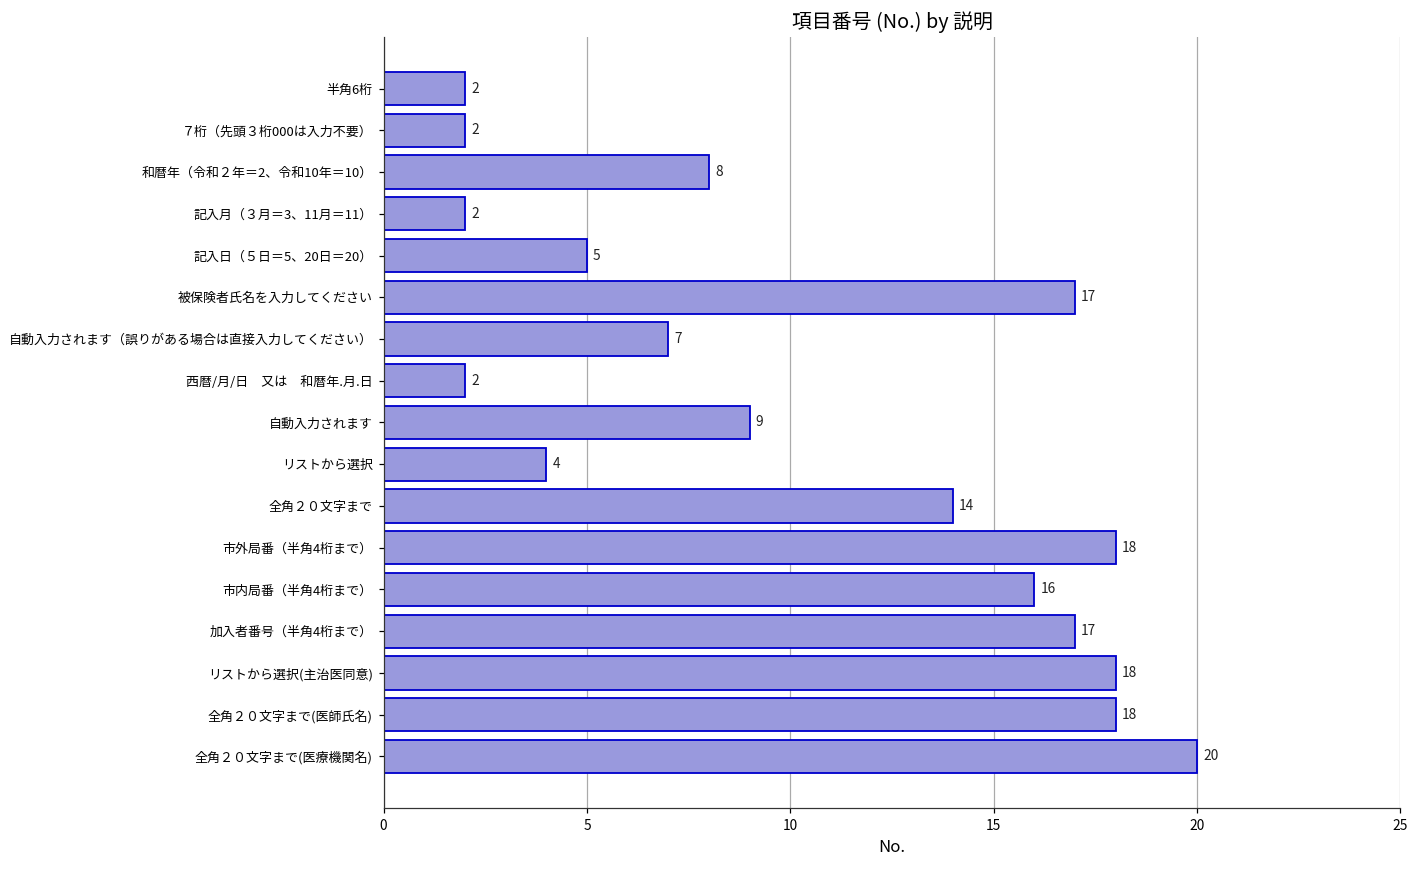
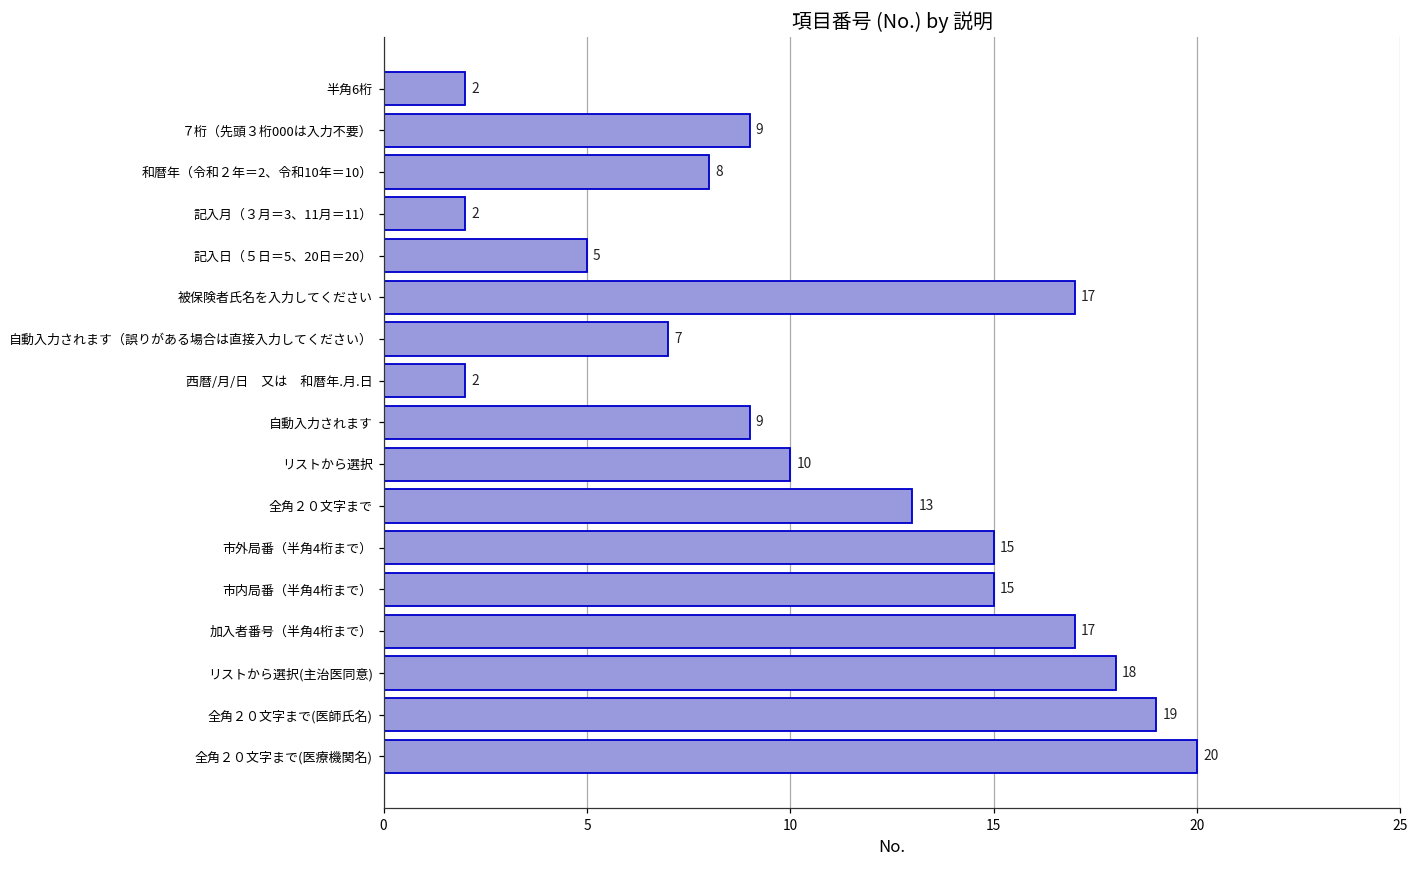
７桁（先頭３桁000は入力不要）: 2 -> 9
リストから選択: 4 -> 10
全角２０文字まで: 14 -> 13
市外局番（半角4桁まで）: 18 -> 15
市内局番（半角4桁まで）: 16 -> 15
全角２０文字まで(医師氏名): 18 -> 19
